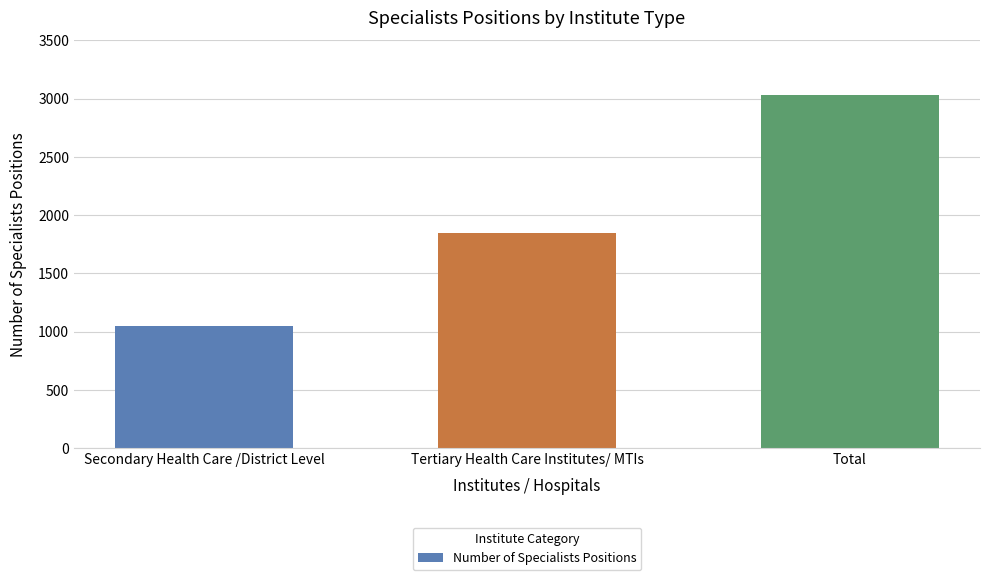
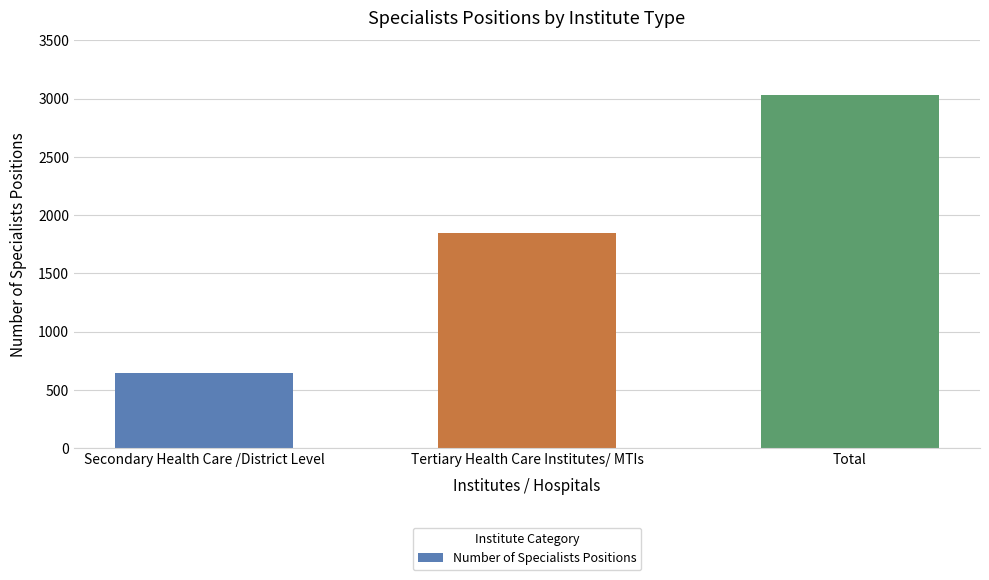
Secondary Health Care /District Level: 1050 -> 650
